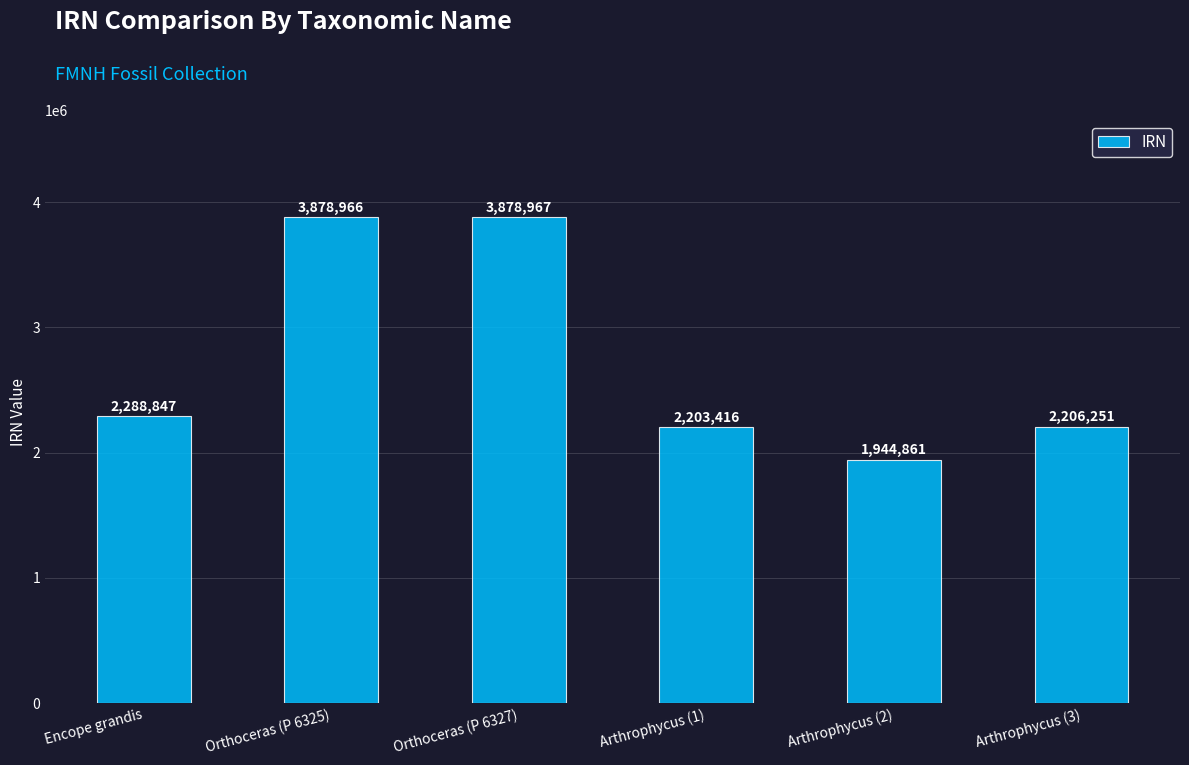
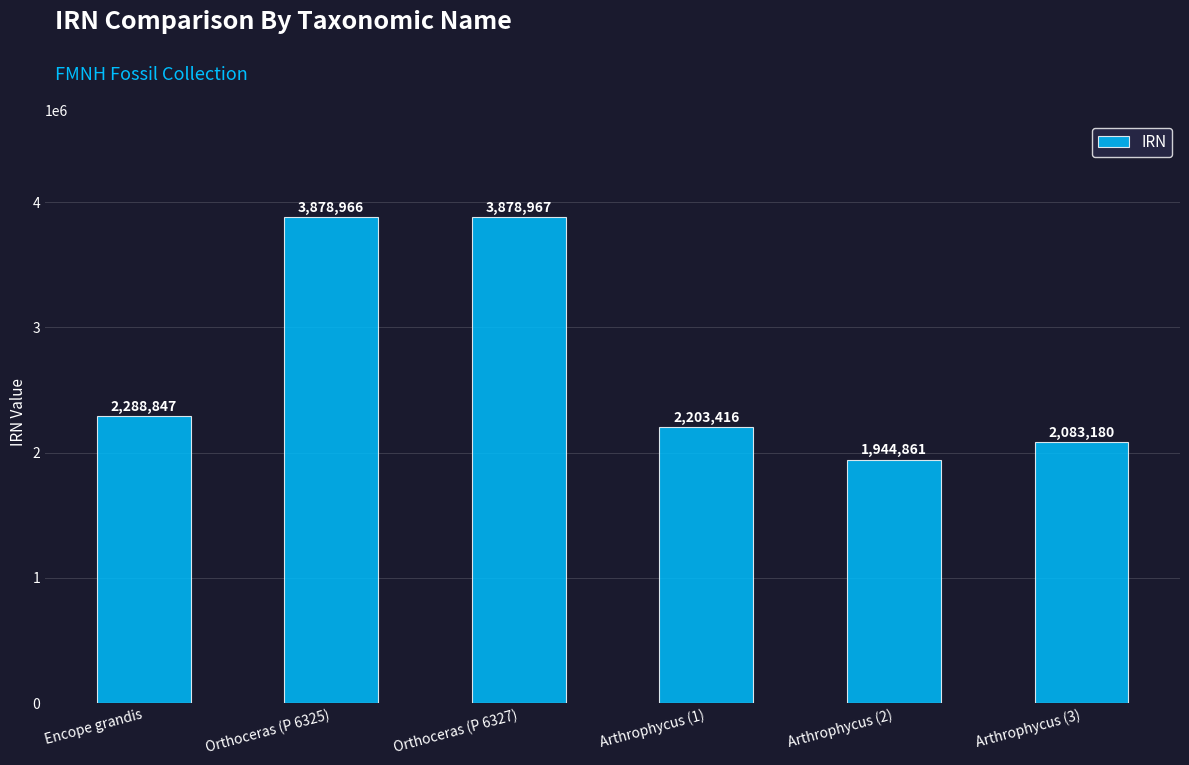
Arthrophycus (3): 2,206,251 -> 2,083,180
